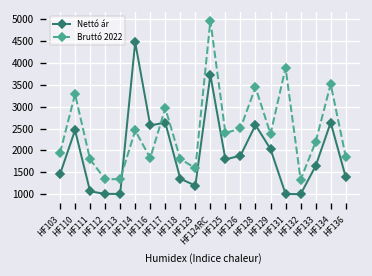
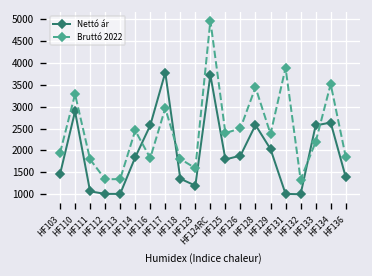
Nettó ár, HF110: 2500 -> 2900
Nettó ár, HF114: 4500 -> 1800
Nettó ár, HF117: 2600 -> 3800
Nettó ár, HF133: 1600 -> 2600
